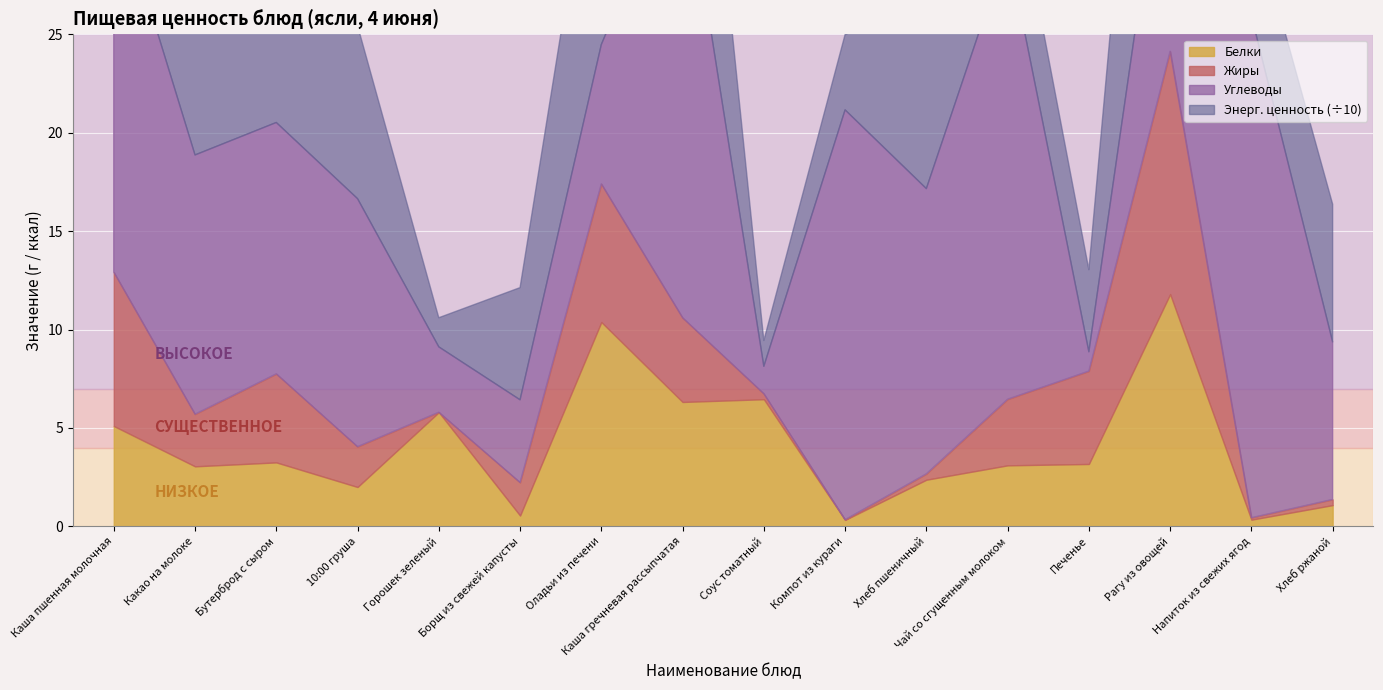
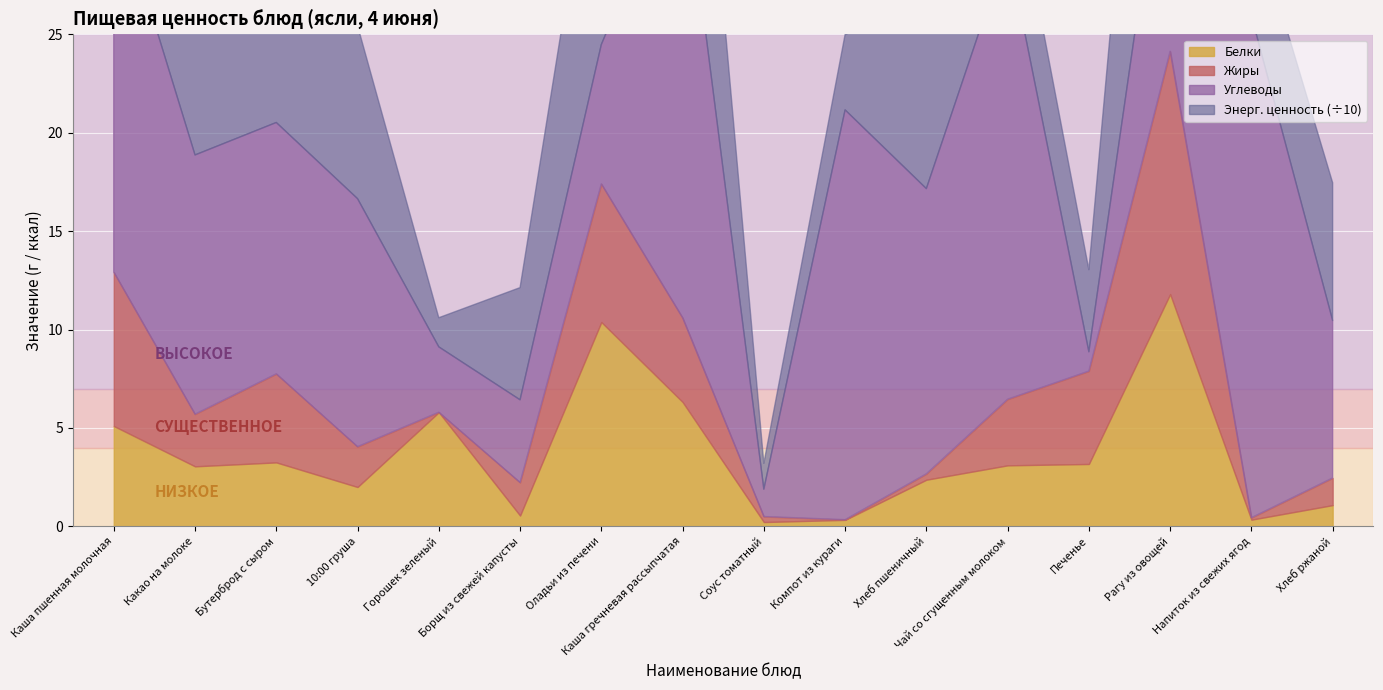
Белки, Соус томатный: 6.5 -> 0.2
Жиры, Хлеб ржаной: 0.3 -> 1.4
